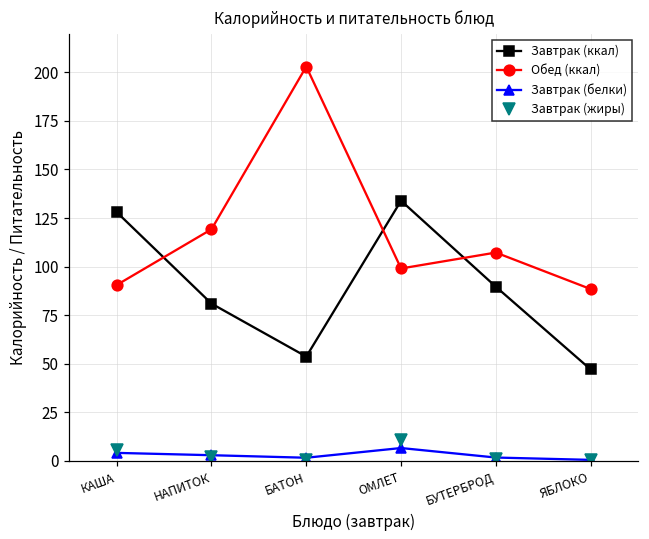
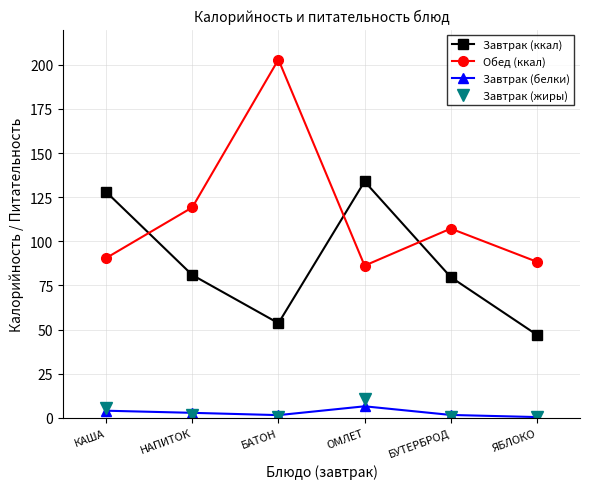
Обед (ккал), ОМЛЕТ: 99 -> 86
Завтрак (ккал), БУТЕРБРОД: 90 -> 80
